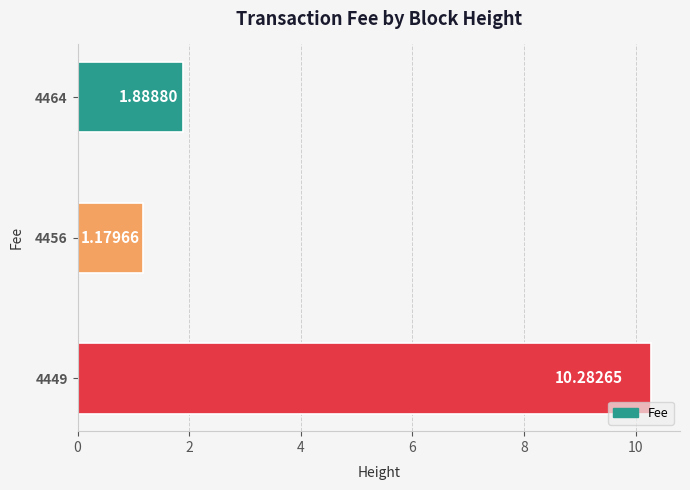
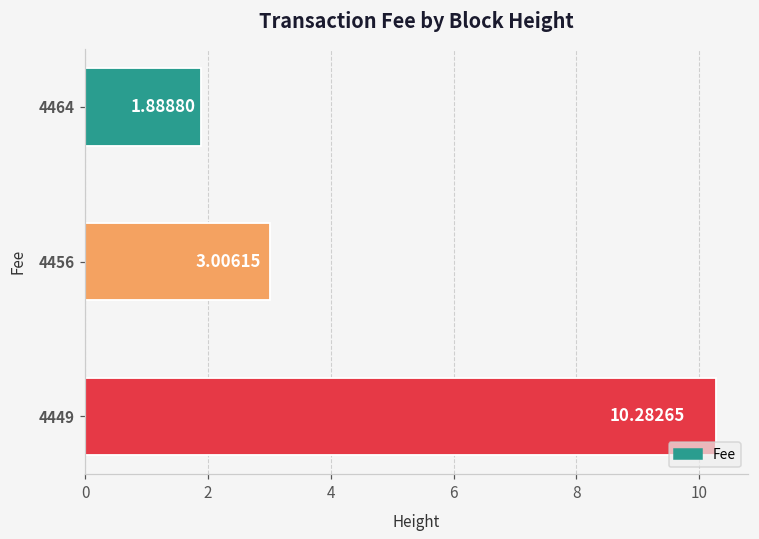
4456: 1.17966 -> 3.00615
